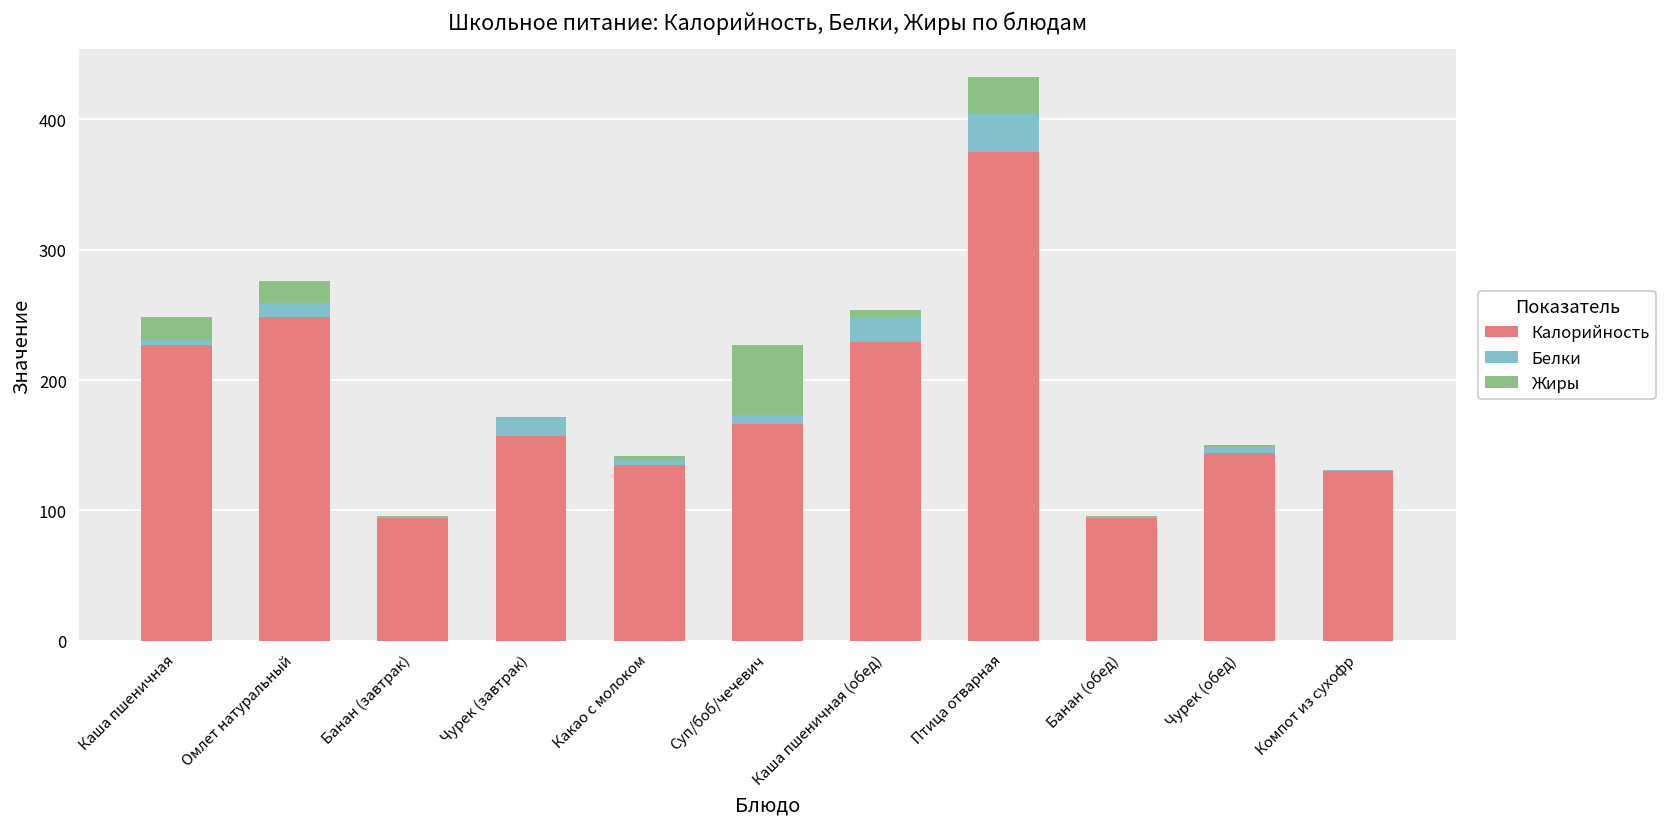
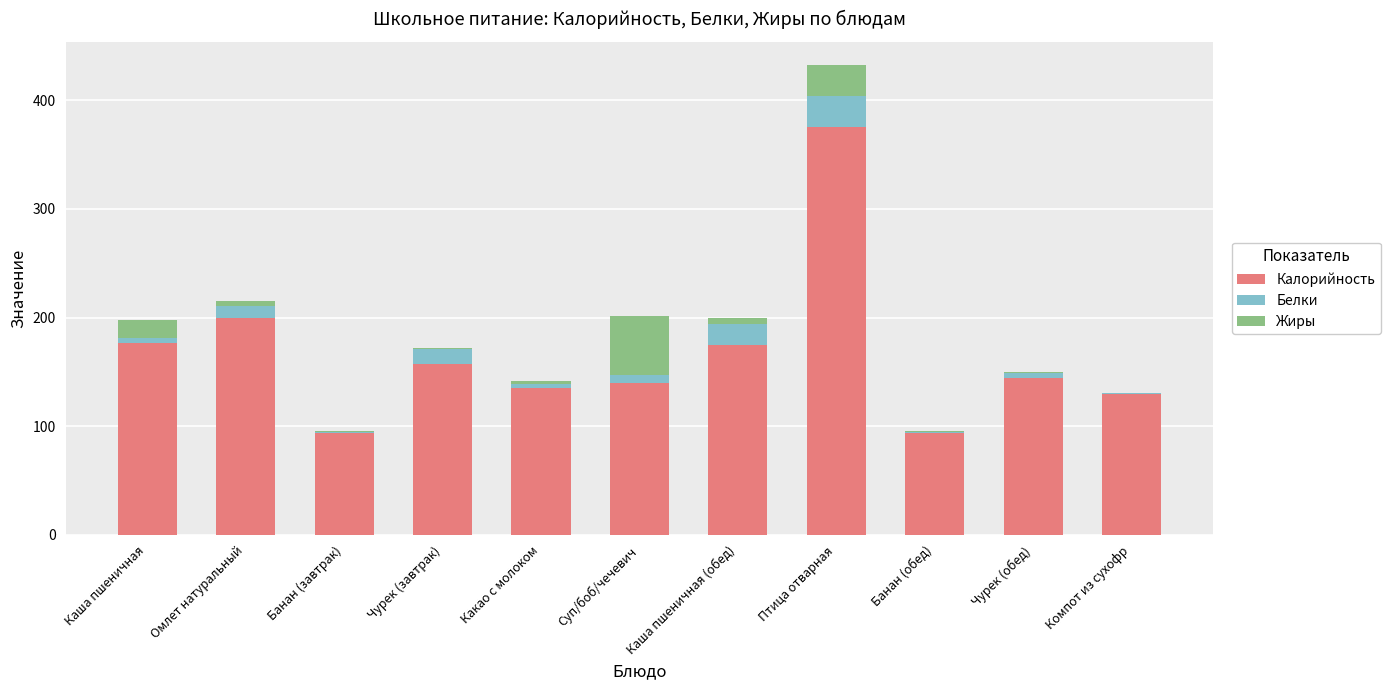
Калорийность, Каша пшеничная: 227 -> 177
Калорийность, Омлет натуральный: 248 -> 200
Жиры, Омлет натуральный: 17 -> 4
Калорийность, Суп/боб/чечевич: 166 -> 140
Калорийность, Каша пшеничная (обед): 229 -> 175
